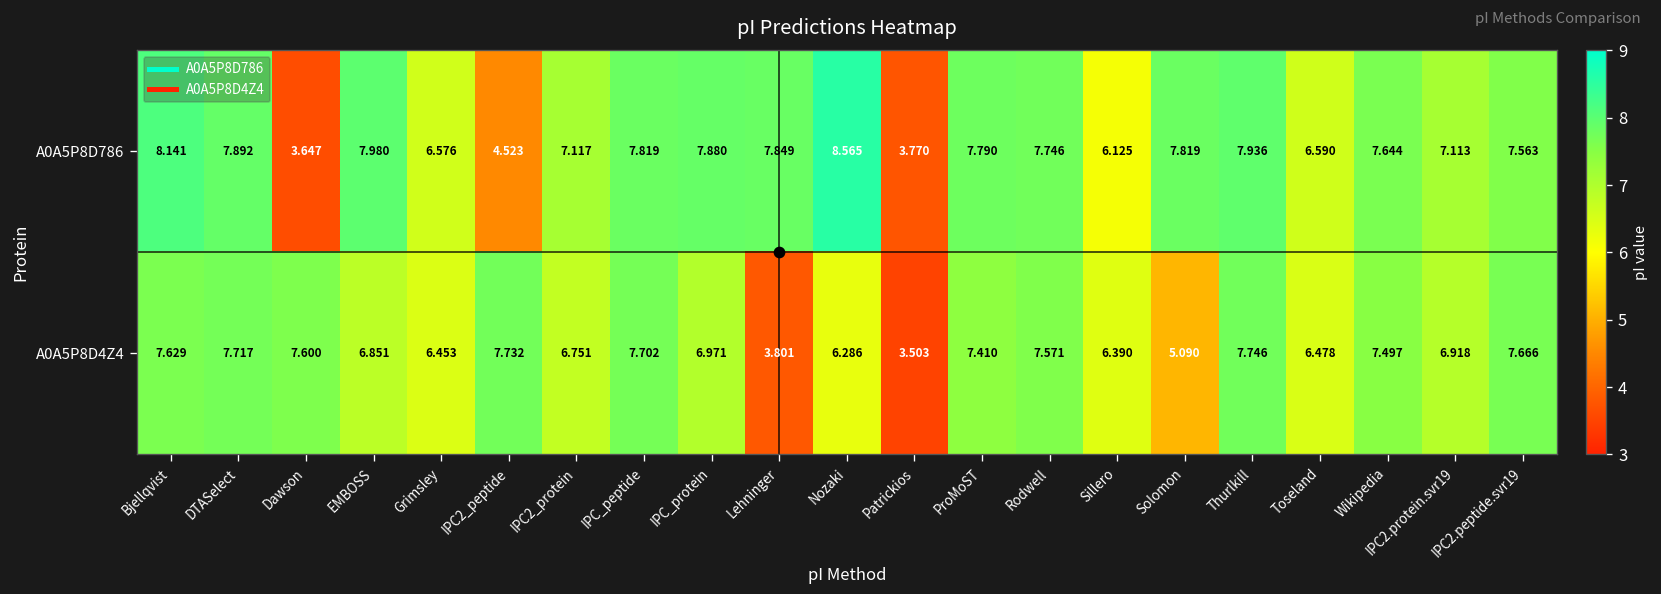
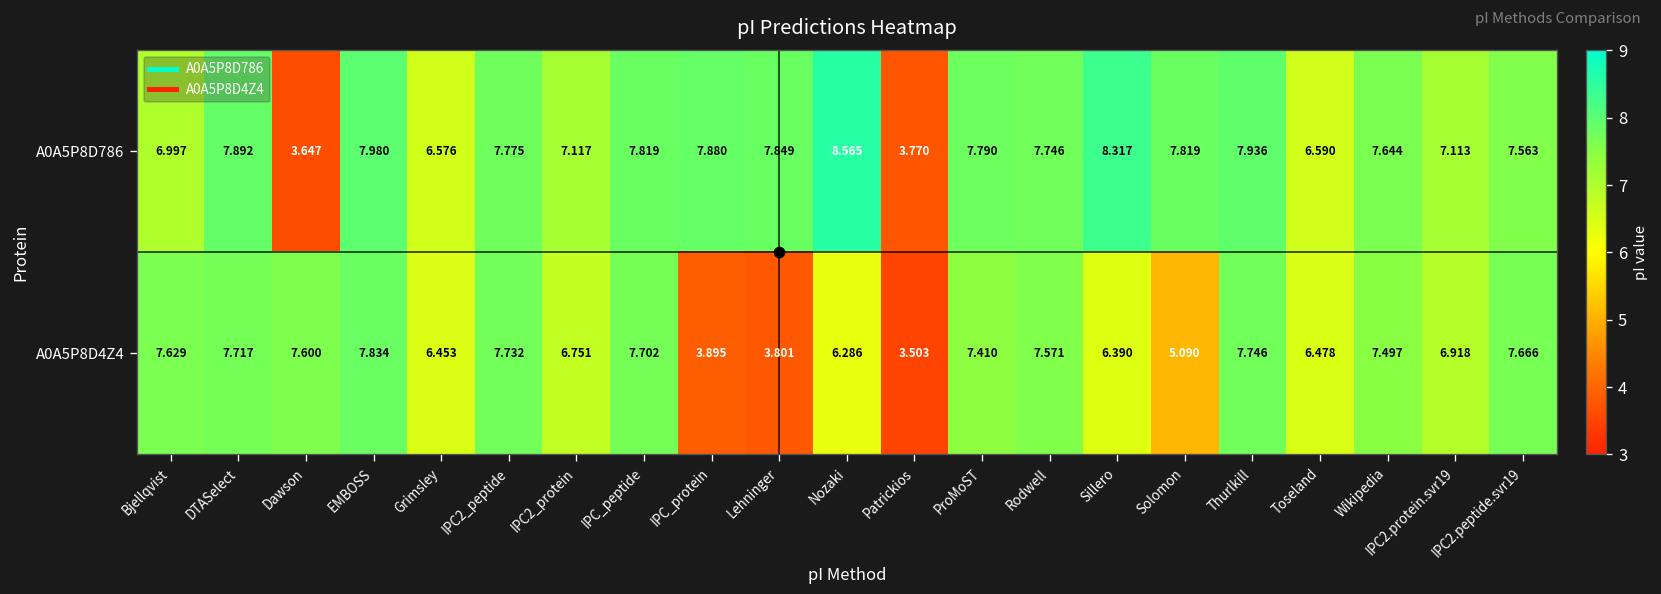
A0A5P8D786, Bjellqvist: 8.141 -> 6.997
A0A5P8D786, IPC2_peptide: 4.523 -> 7.775
A0A5P8D786, Sillero: 6.125 -> 8.317
A0A5P8D4Z4, EMBOSS: 6.851 -> 7.834
A0A5P8D4Z4, IPC_protein: 6.971 -> 3.895
